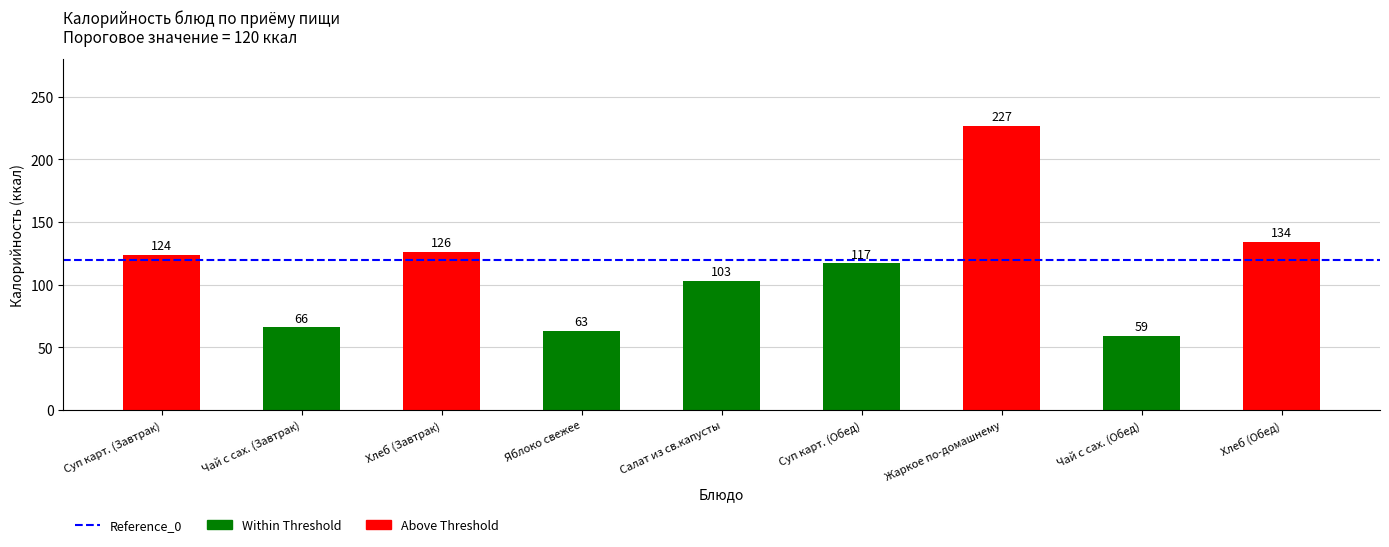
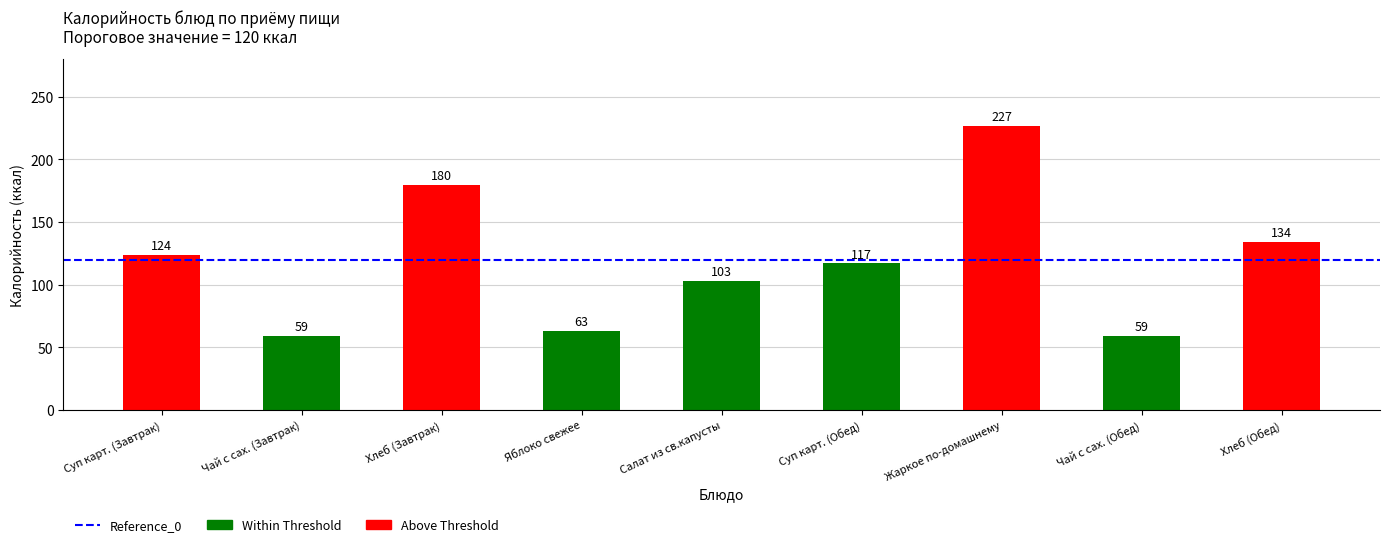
Чай с сах. (Завтрак): 66 -> 59
Хлеб (Завтрак): 126 -> 180
